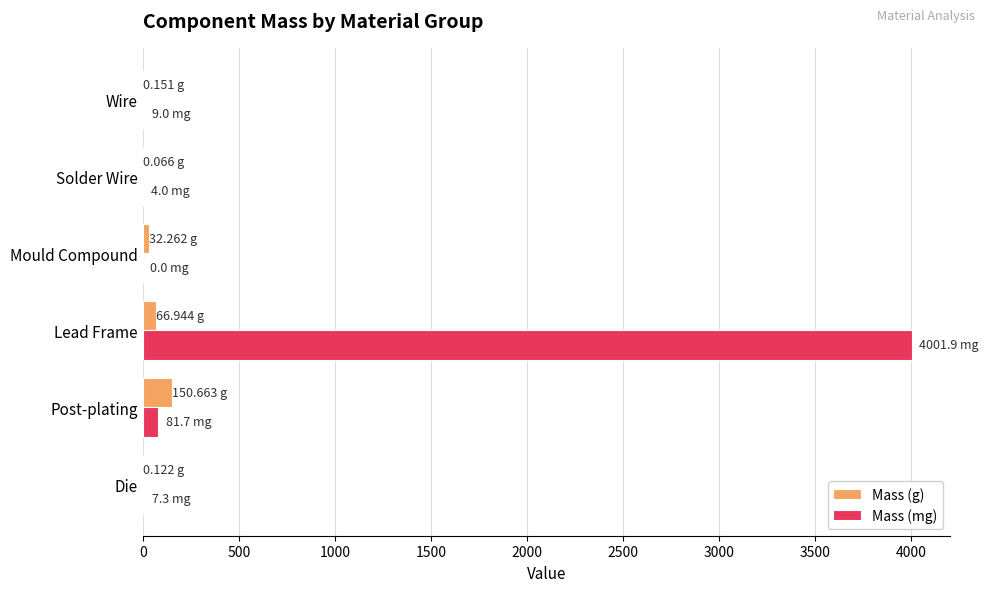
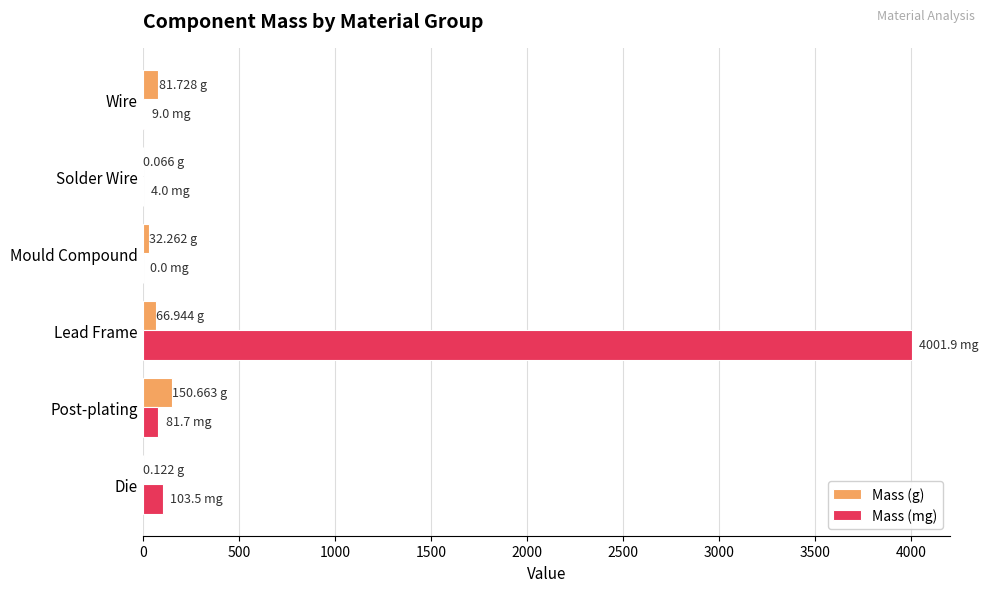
Mass (g), Wire: 0.151 -> 81.728
Mass (mg), Die: 7.3 -> 103.5
